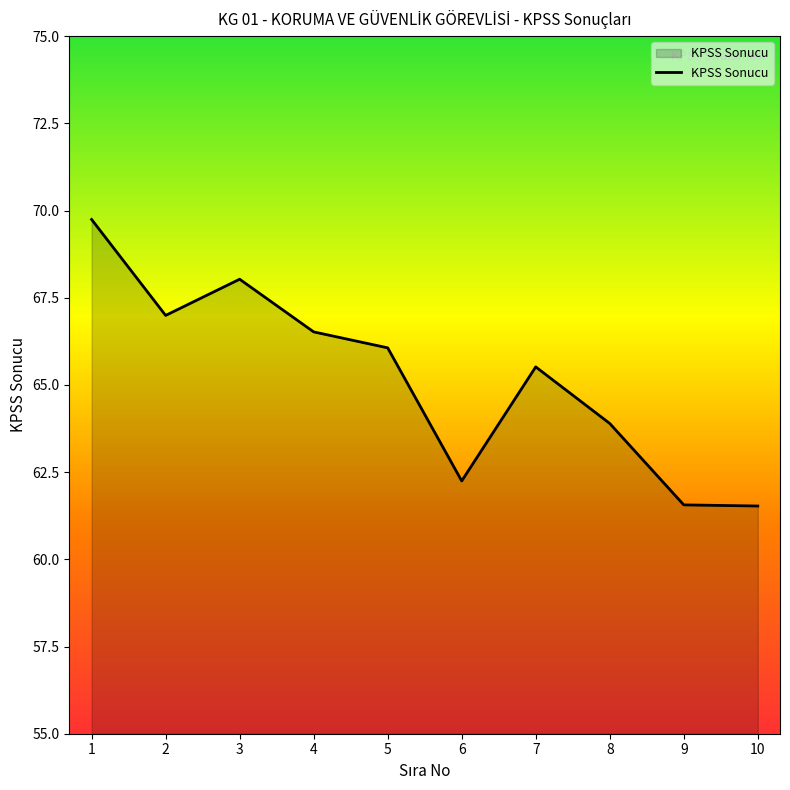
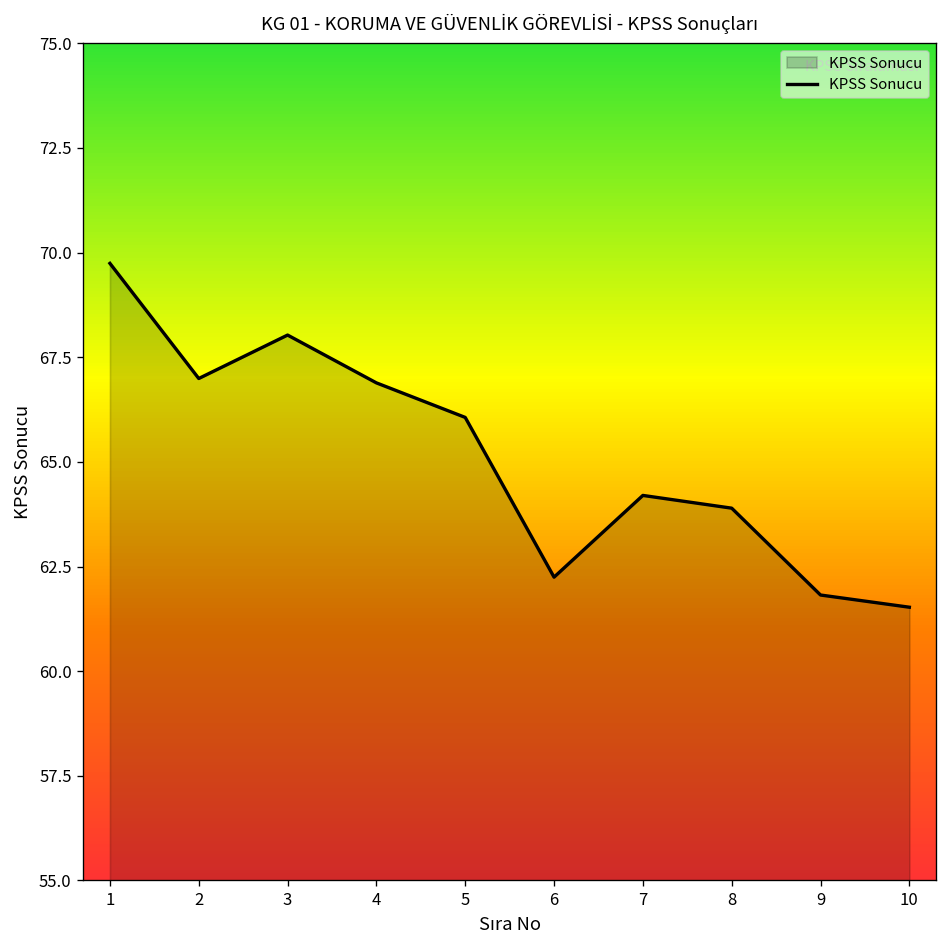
4: 66.5 -> 66.9
7: 65.5 -> 64.2
9: 61.6 -> 61.8
